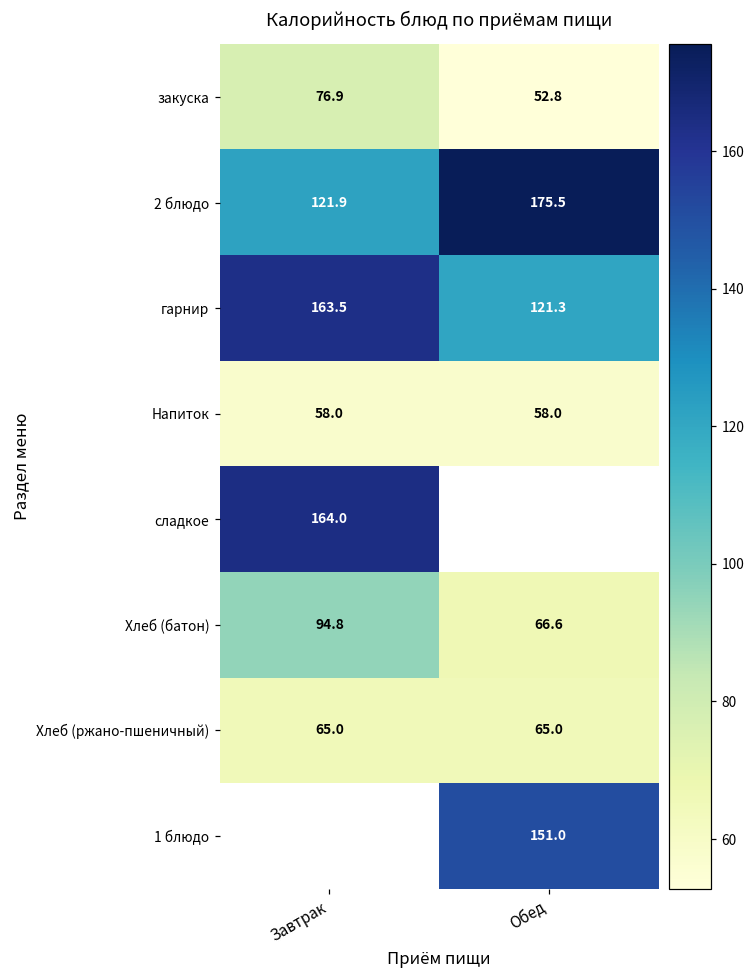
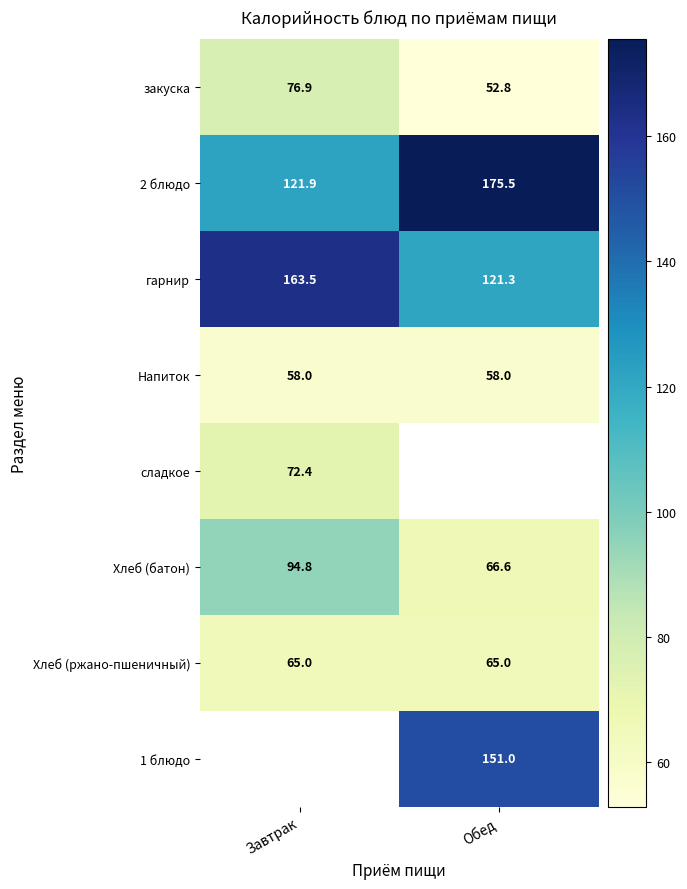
сладкое, Завтрак: 164.0 -> 72.4
